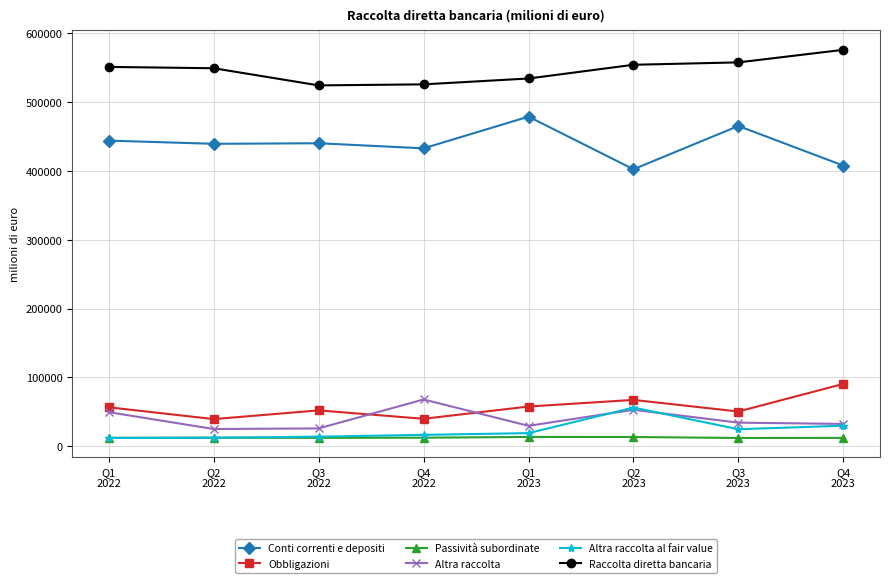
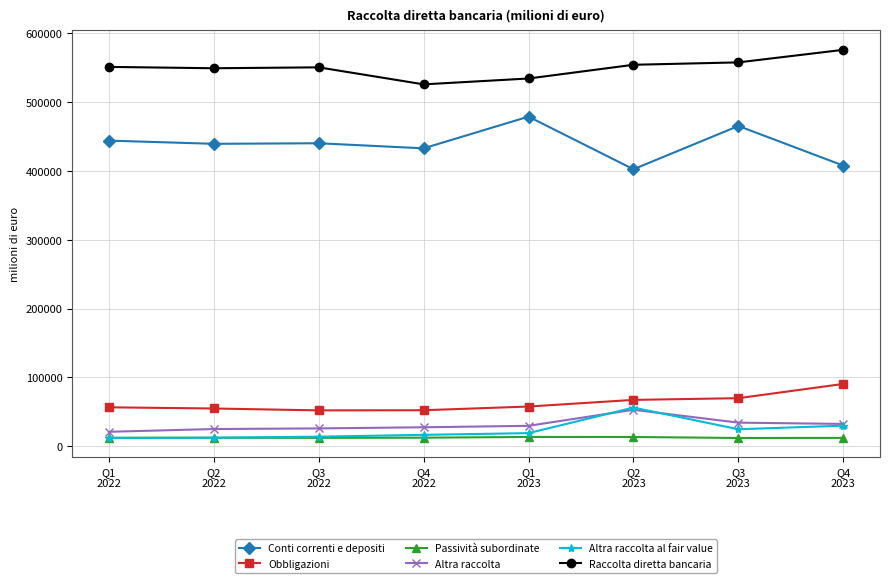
Altra raccolta, Q1 2022: 50000 -> 20000
Obbligazioni, Q2 2022: 40000 -> 50000
Raccolta diretta bancaria, Q3 2022: 520000 -> 550000
Obbligazioni, Q4 2022: 40000 -> 50000
Altra raccolta, Q4 2022: 70000 -> 30000
Obbligazioni, Q3 2023: 50000 -> 70000
